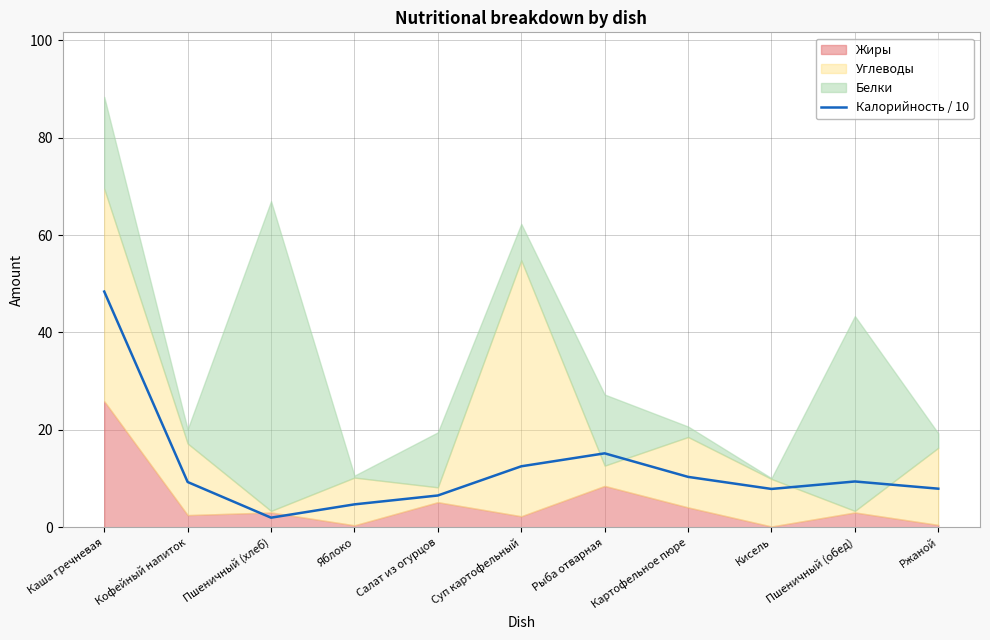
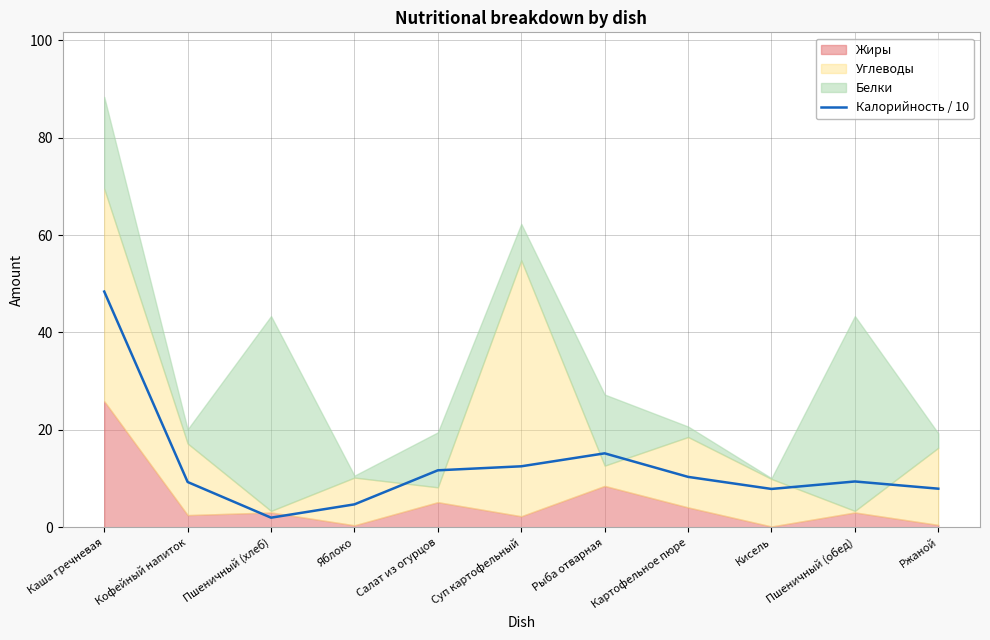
Белки, Пшеничный (хлеб): 64 -> 40
Калорийность / 10, Салат из огурцов: 7 -> 12
